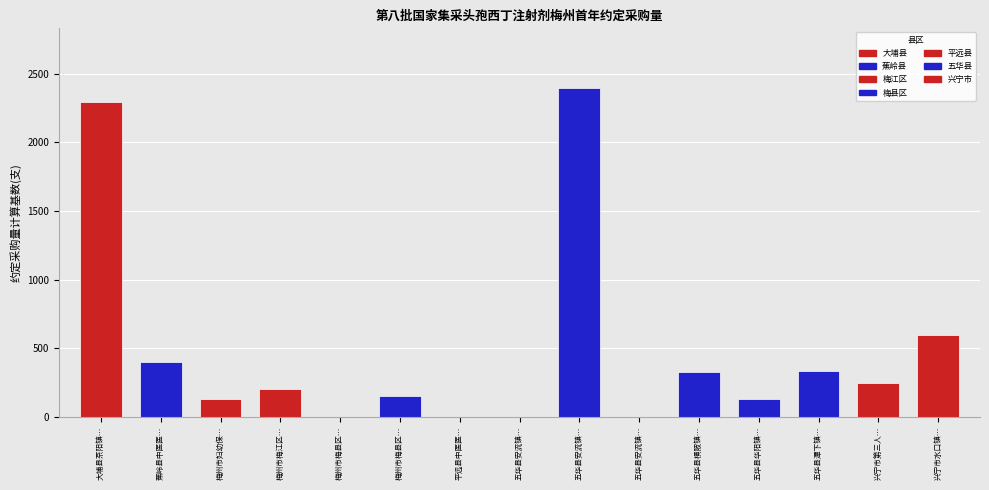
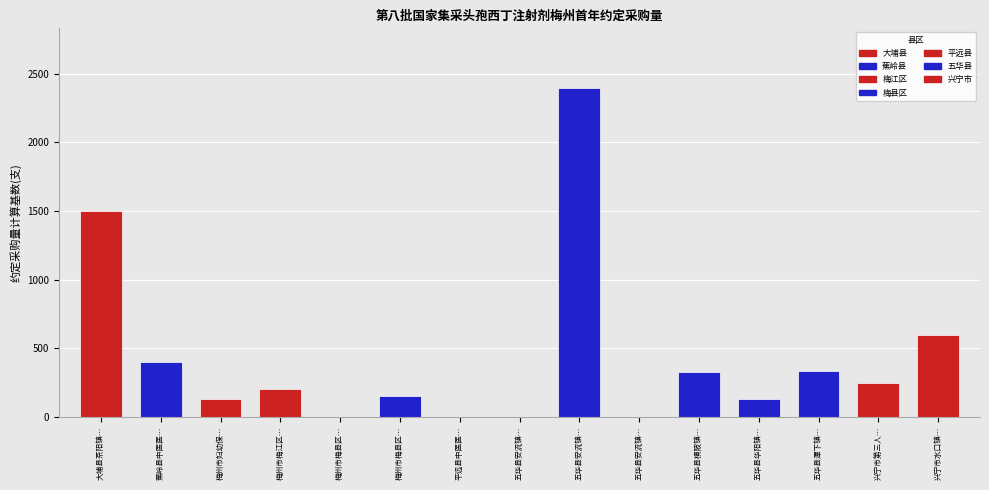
大埔县茶阳镇…: 2300 -> 1500
